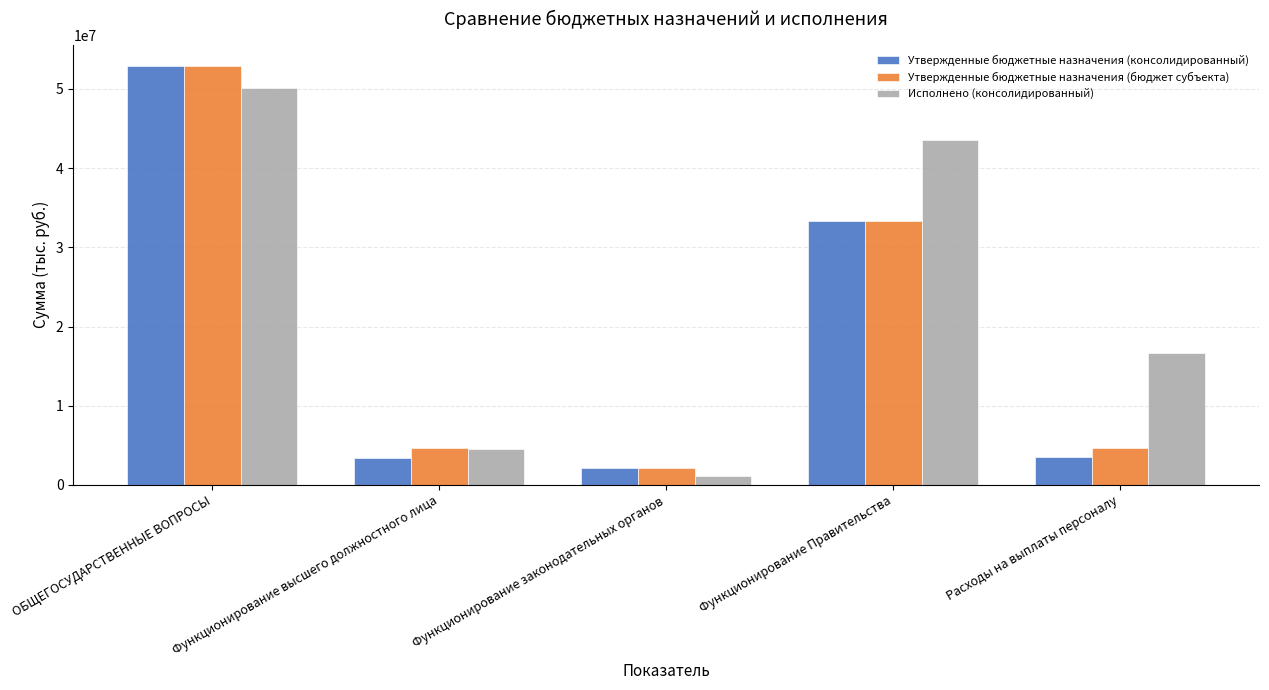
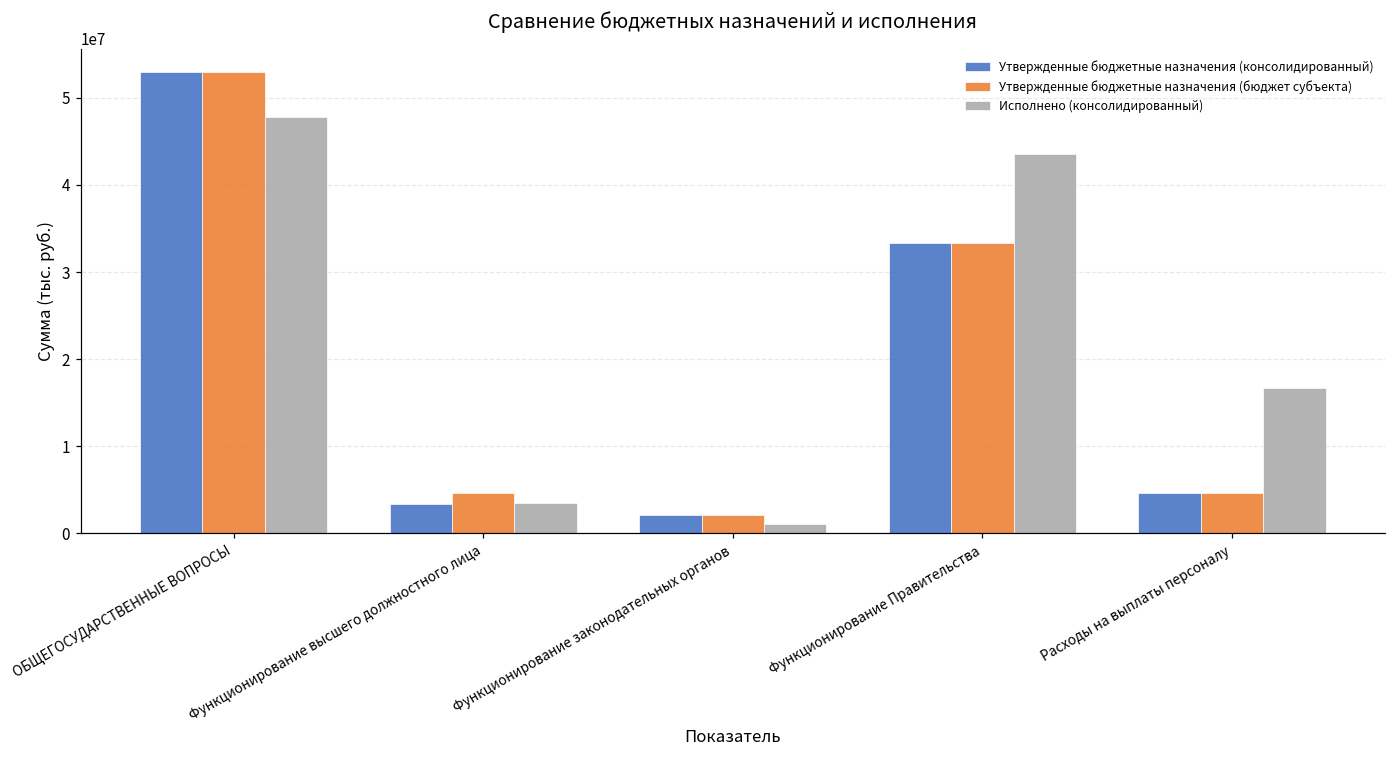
Исполнено (консолидированный), ОБЩЕГОСУДАРСТВЕННЫЕ ВОПРОСЫ: 50000000 -> 48000000
Исполнено (консолидированный), Функционирование высшего должностного лица: 5000000 -> 3000000
Утвержденные бюджетные назначения (консолидированный), Расходы на выплаты персоналу: 4000000 -> 5000000
